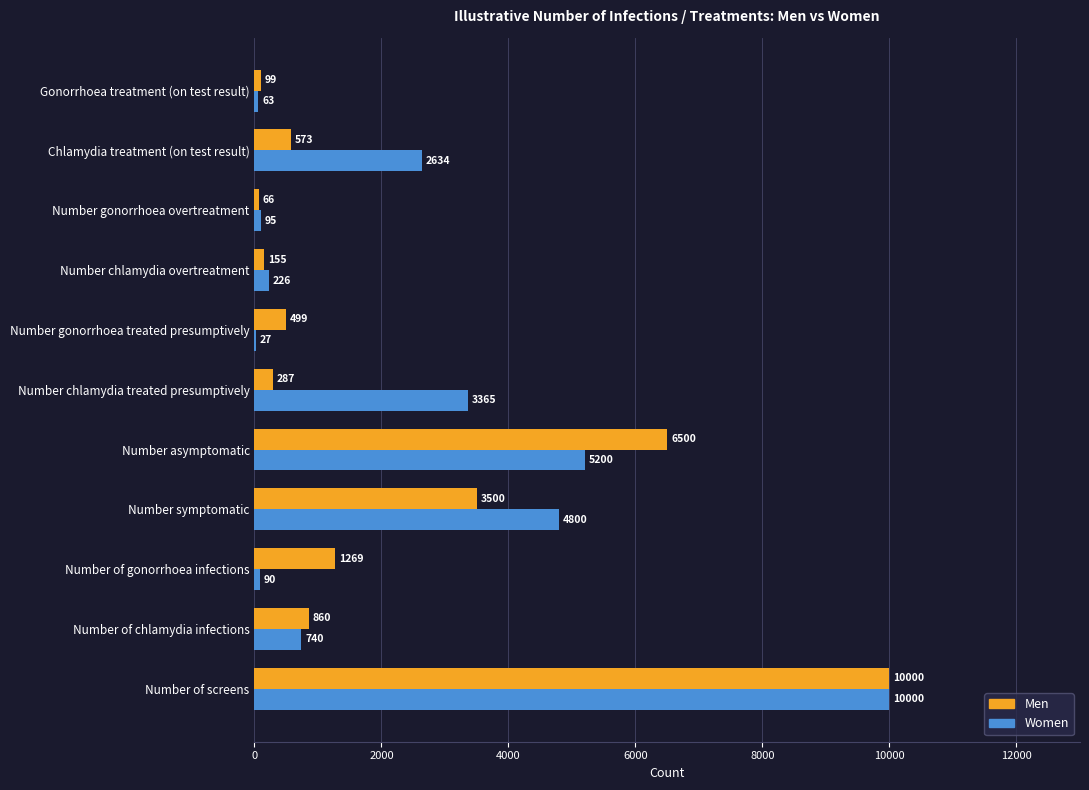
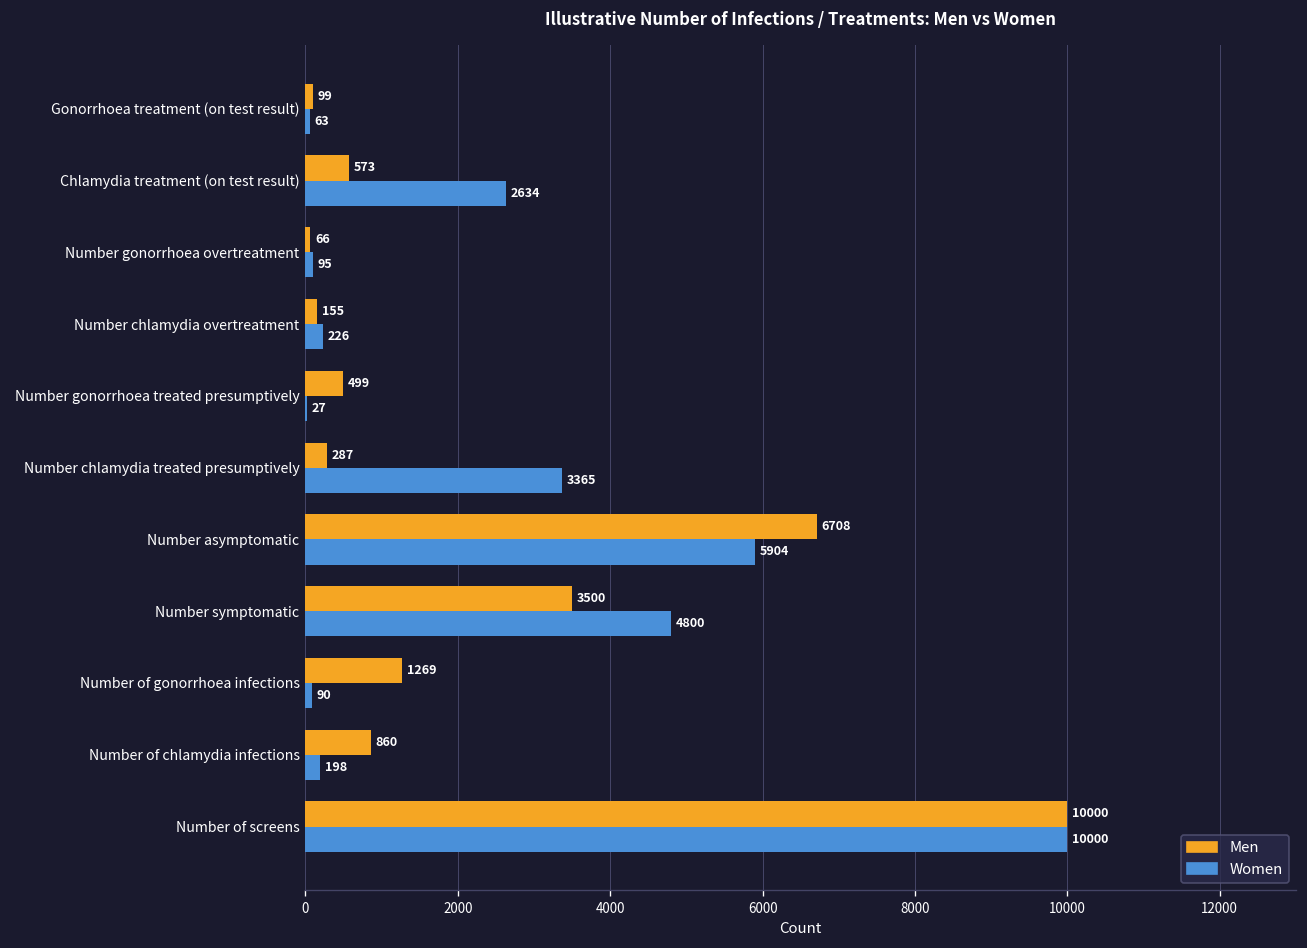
Men, Number asymptomatic: 6500 -> 6708
Women, Number asymptomatic: 5200 -> 5904
Women, Number of chlamydia infections: 740 -> 198
